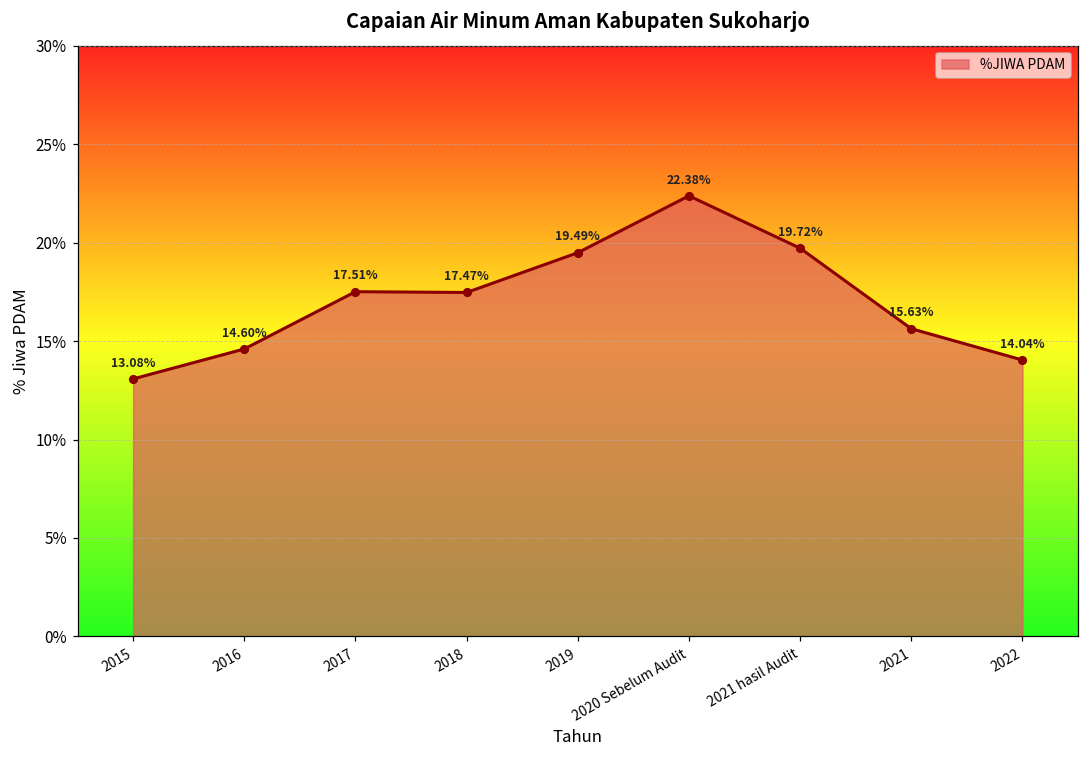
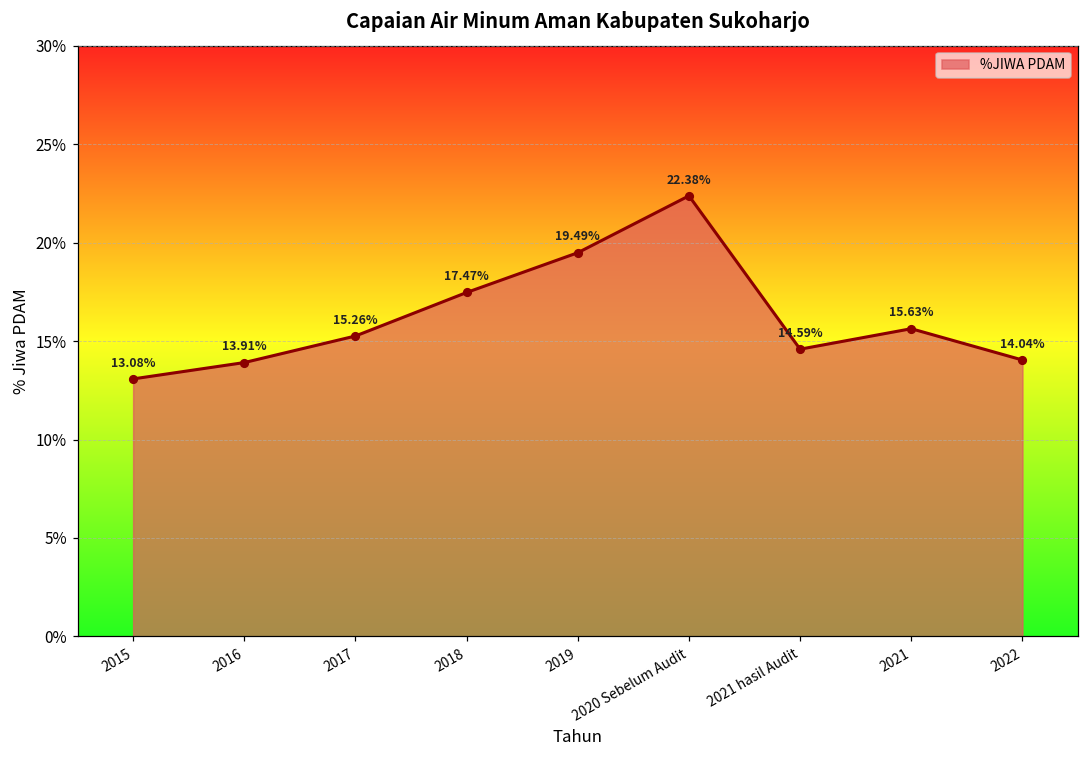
2016: 14.60% -> 13.91%
2017: 17.51% -> 15.26%
2021 hasil Audit: 19.72% -> 14.59%
